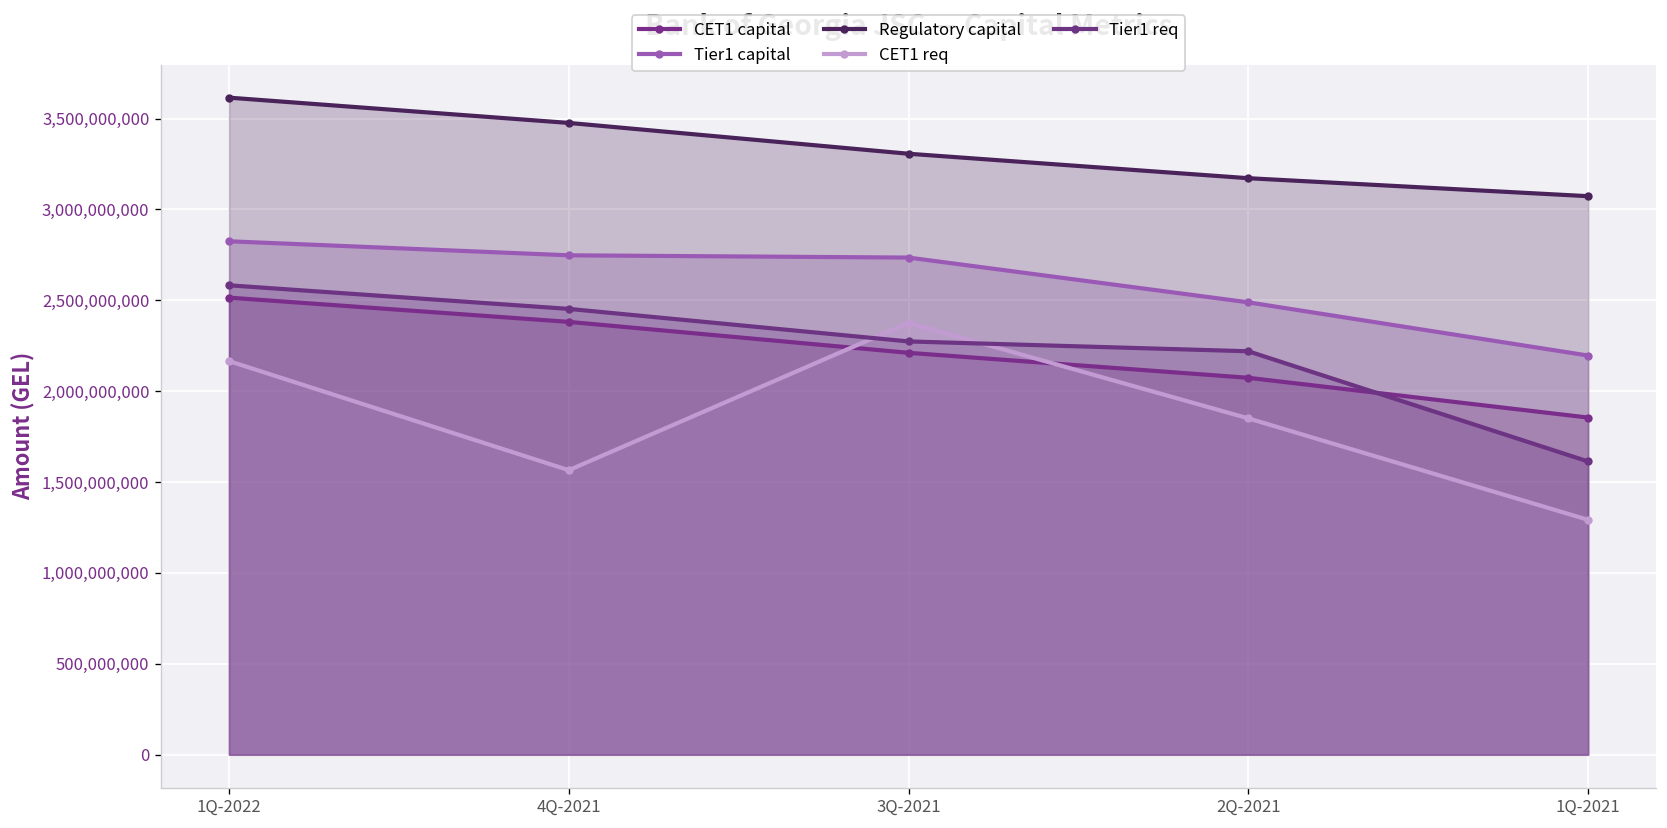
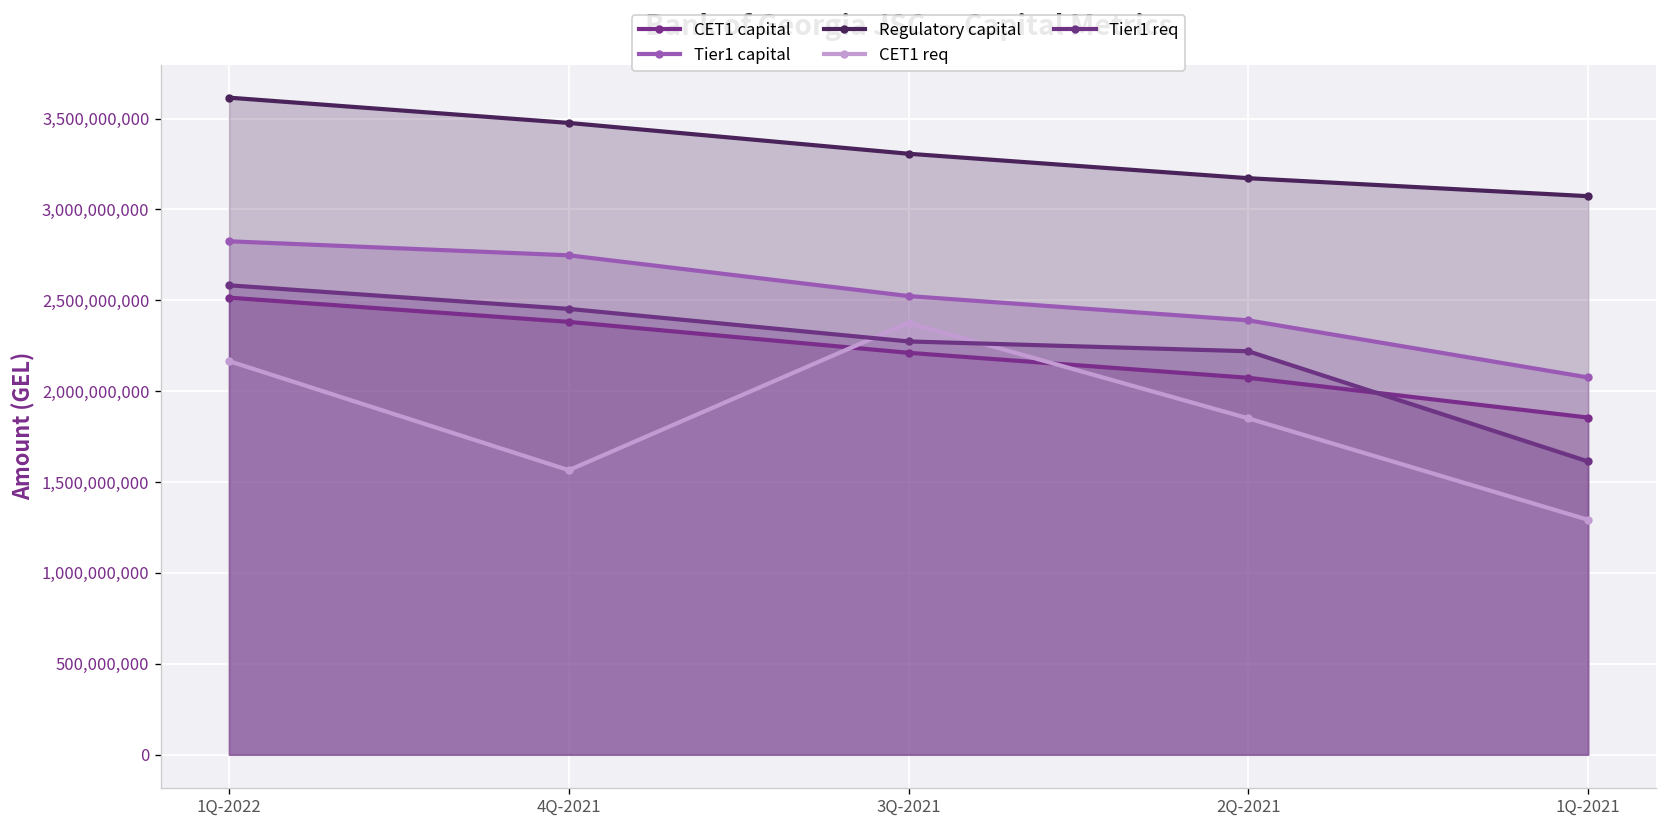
Tier1 capital, 3Q-2021: 2,740,000,000 -> 2,520,000,000
Tier1 capital, 2Q-2021: 2,490,000,000 -> 2,390,000,000
Tier1 capital, 1Q-2021: 2,200,000,000 -> 2,080,000,000
